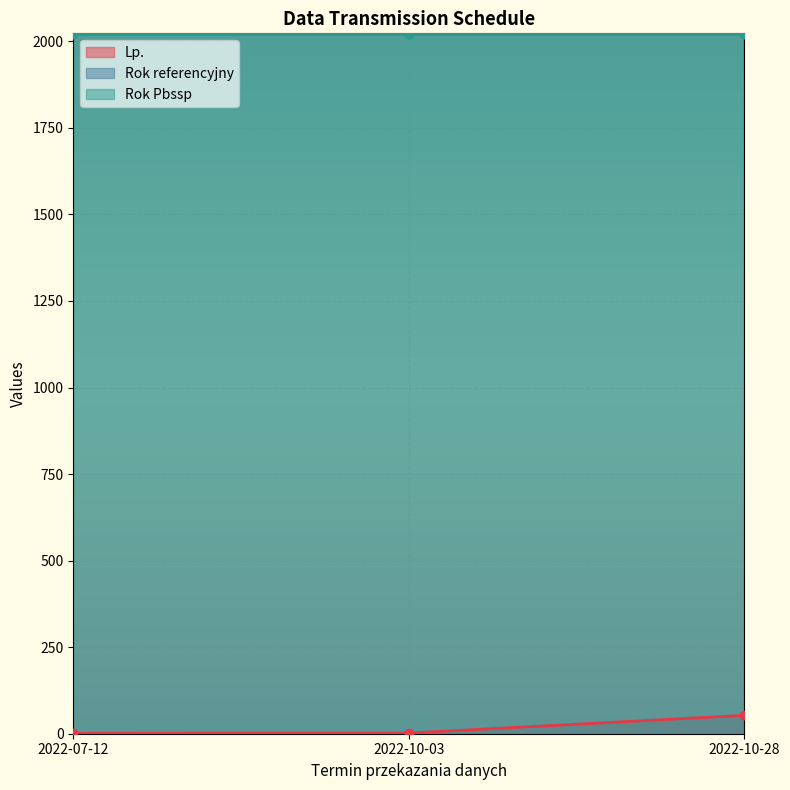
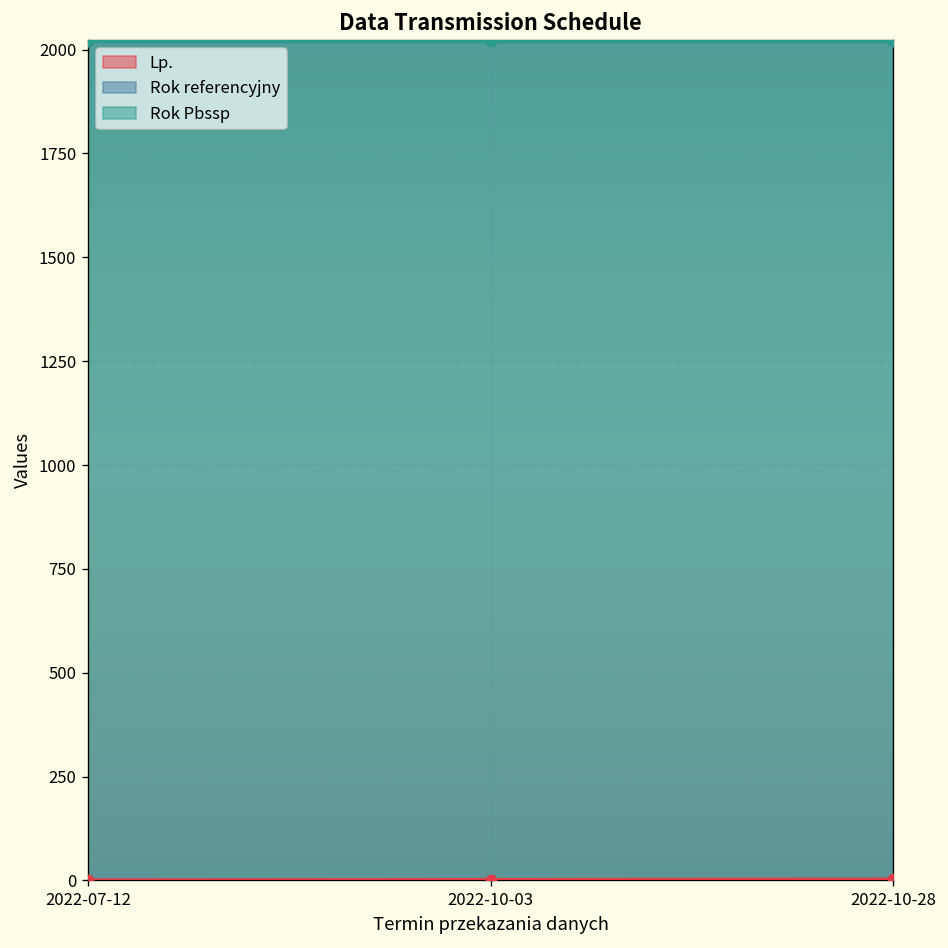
Lp., 2022-10-28: 50 -> 0
